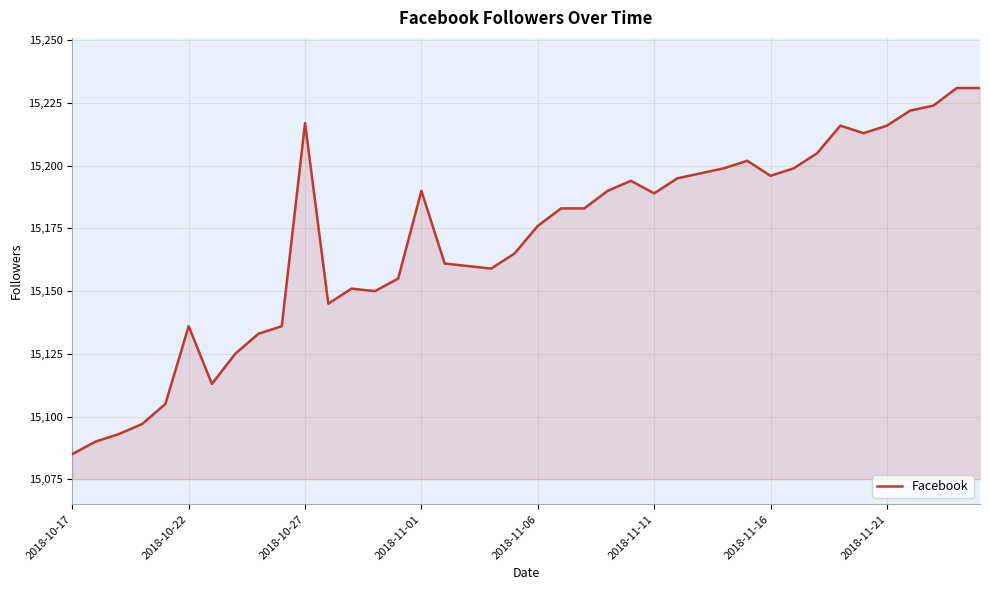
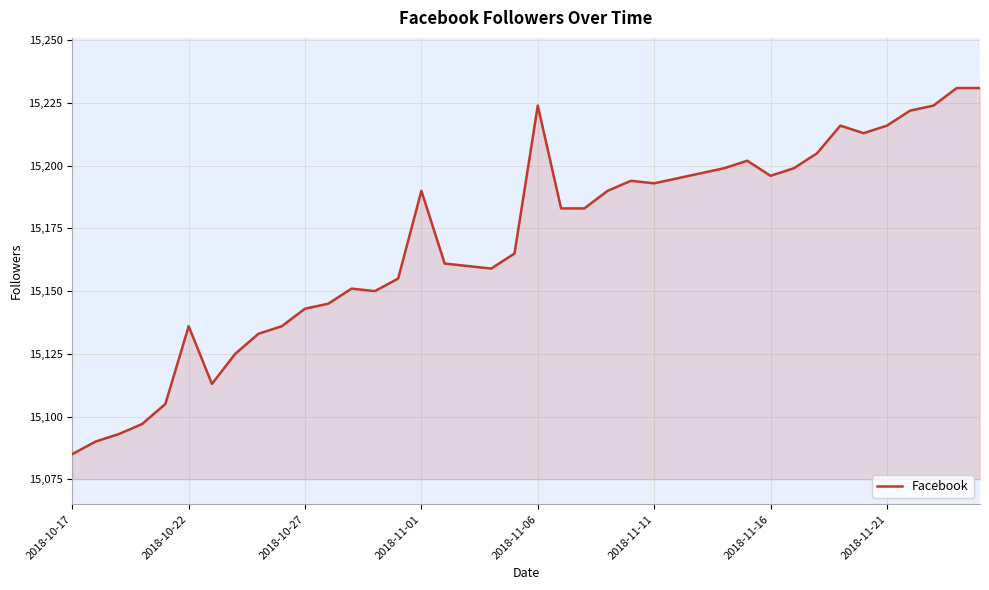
2018-10-27: 15,217 -> 15,143
2018-11-06: 15,176 -> 15,224
2018-11-11: 15,189 -> 15,193
